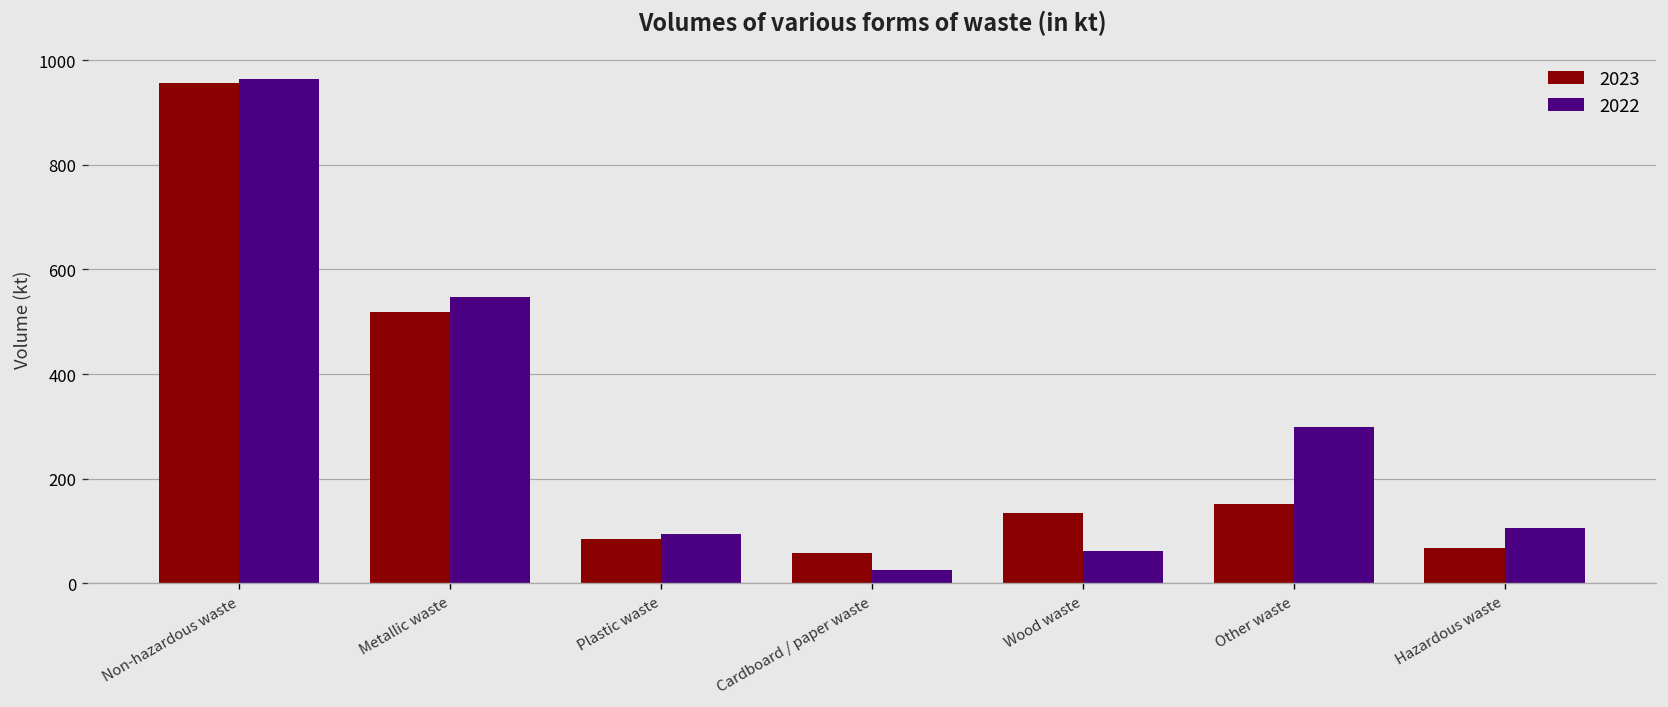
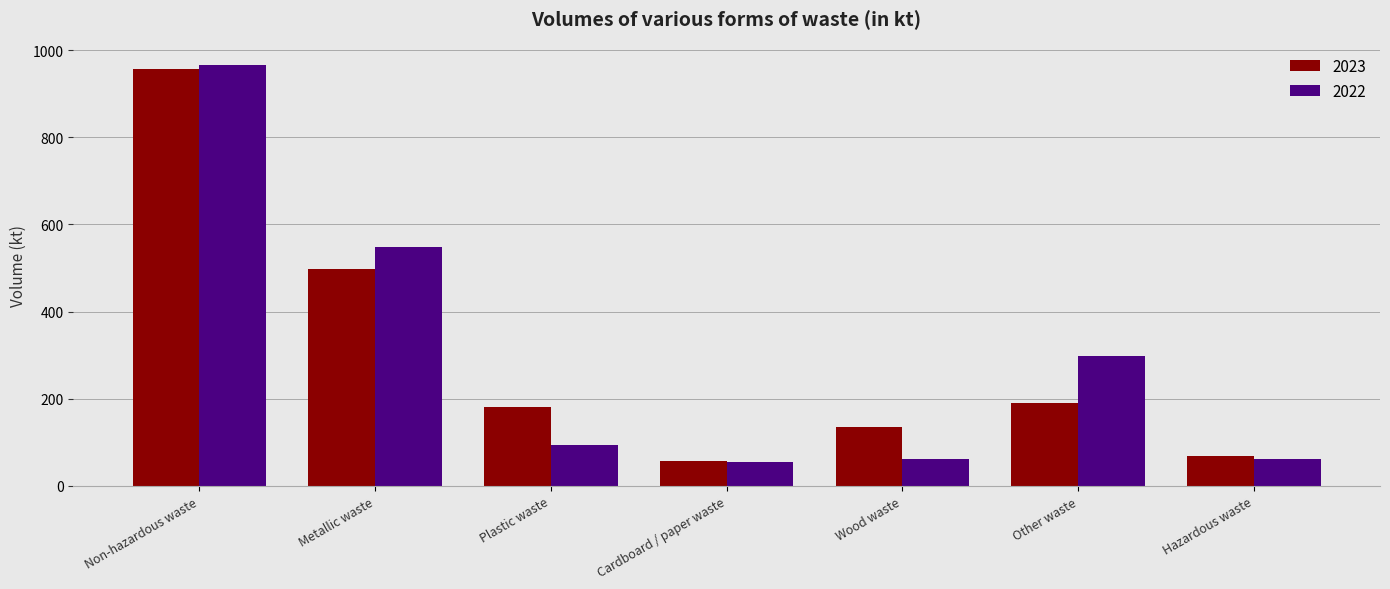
2023, Metallic waste: 520 -> 500
2023, Plastic waste: 90 -> 180
2022, Cardboard / paper waste: 30 -> 50
2023, Other waste: 150 -> 190
2022, Hazardous waste: 110 -> 60
